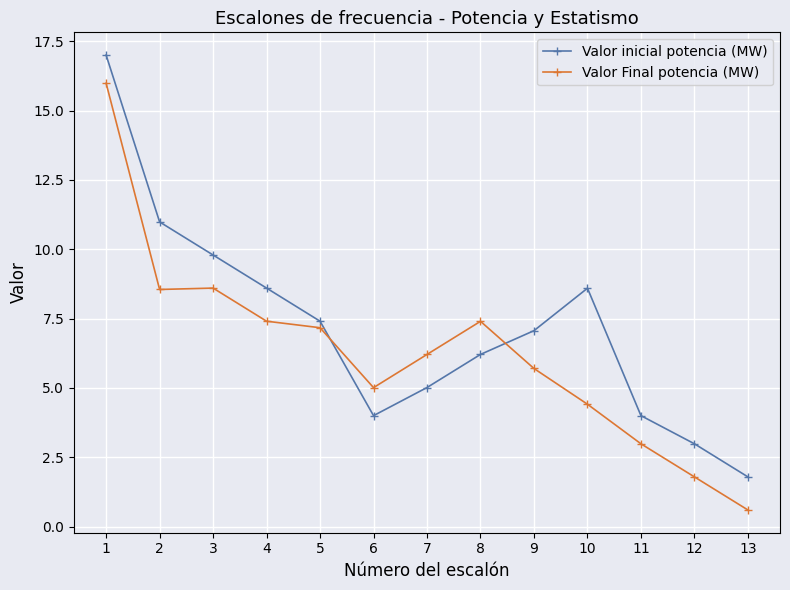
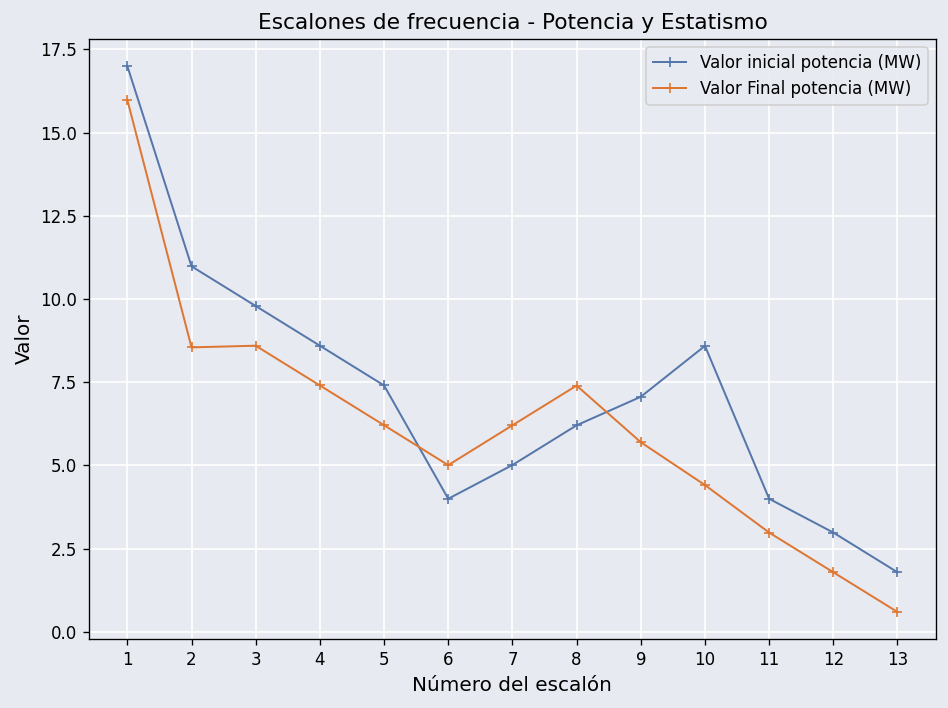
Valor Final potencia (MW), 5: 7.2 -> 6.2
